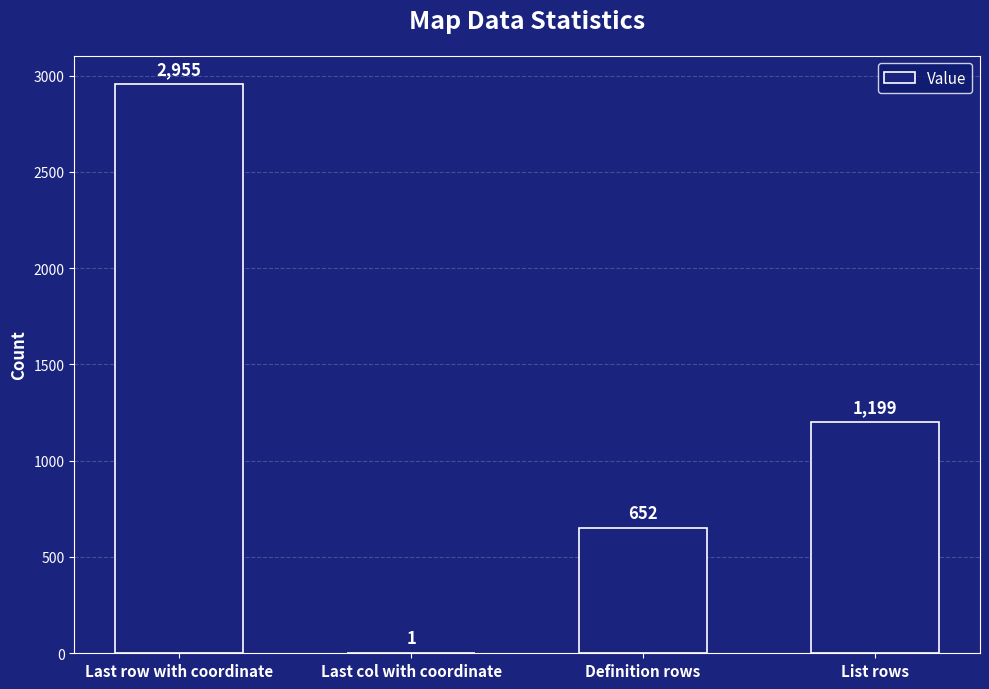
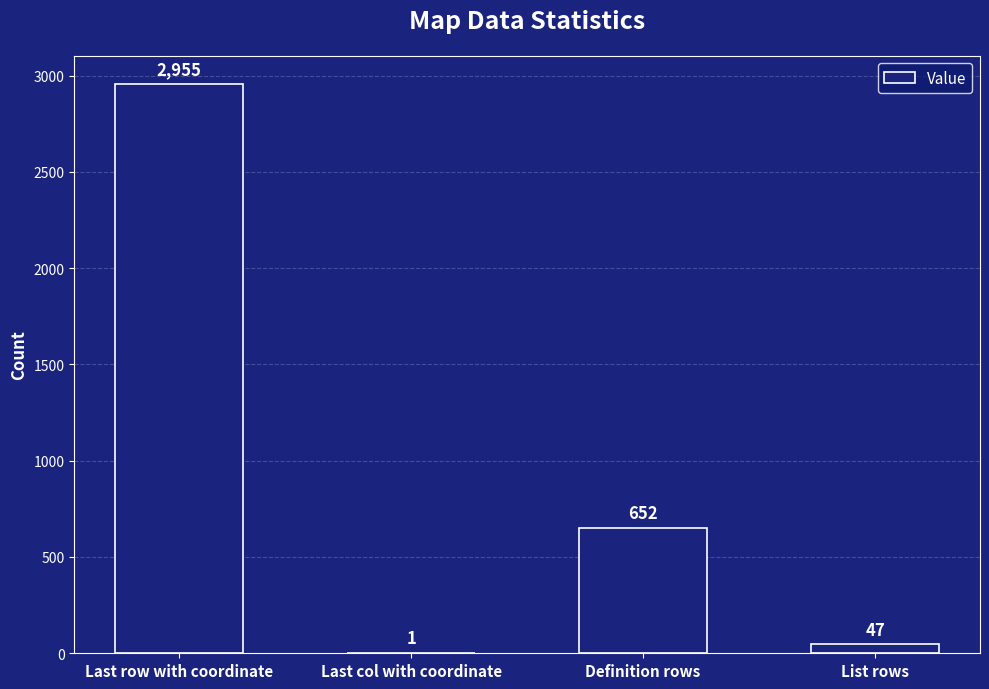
List rows: 1,199 -> 47
